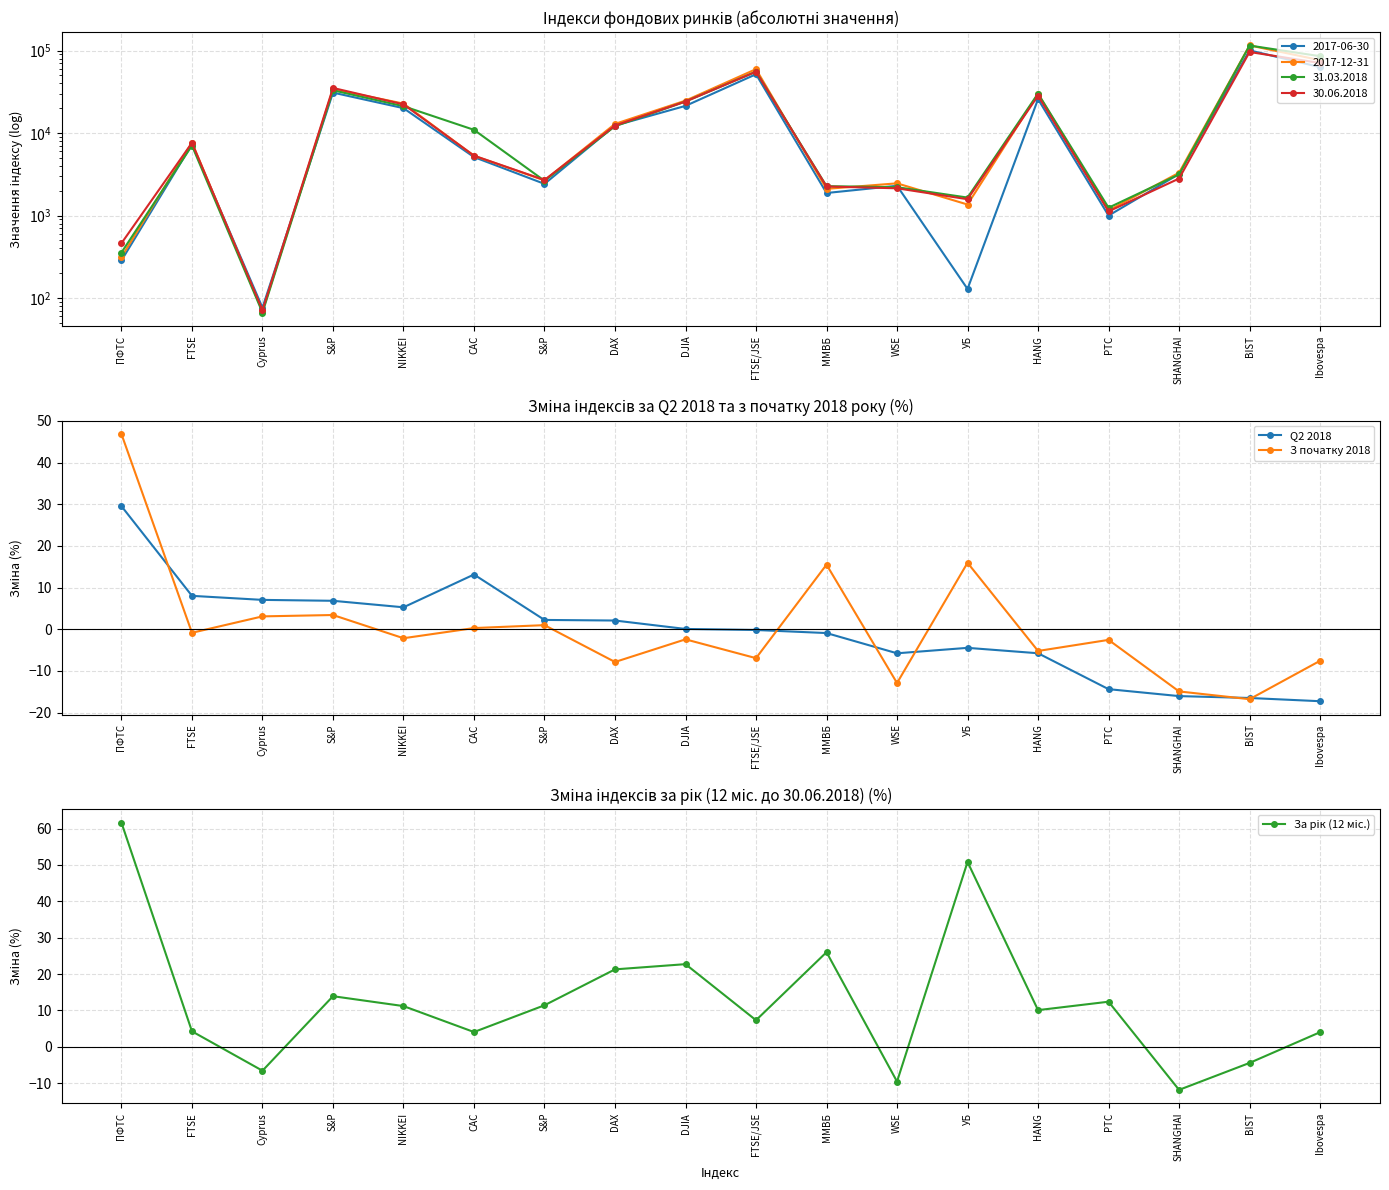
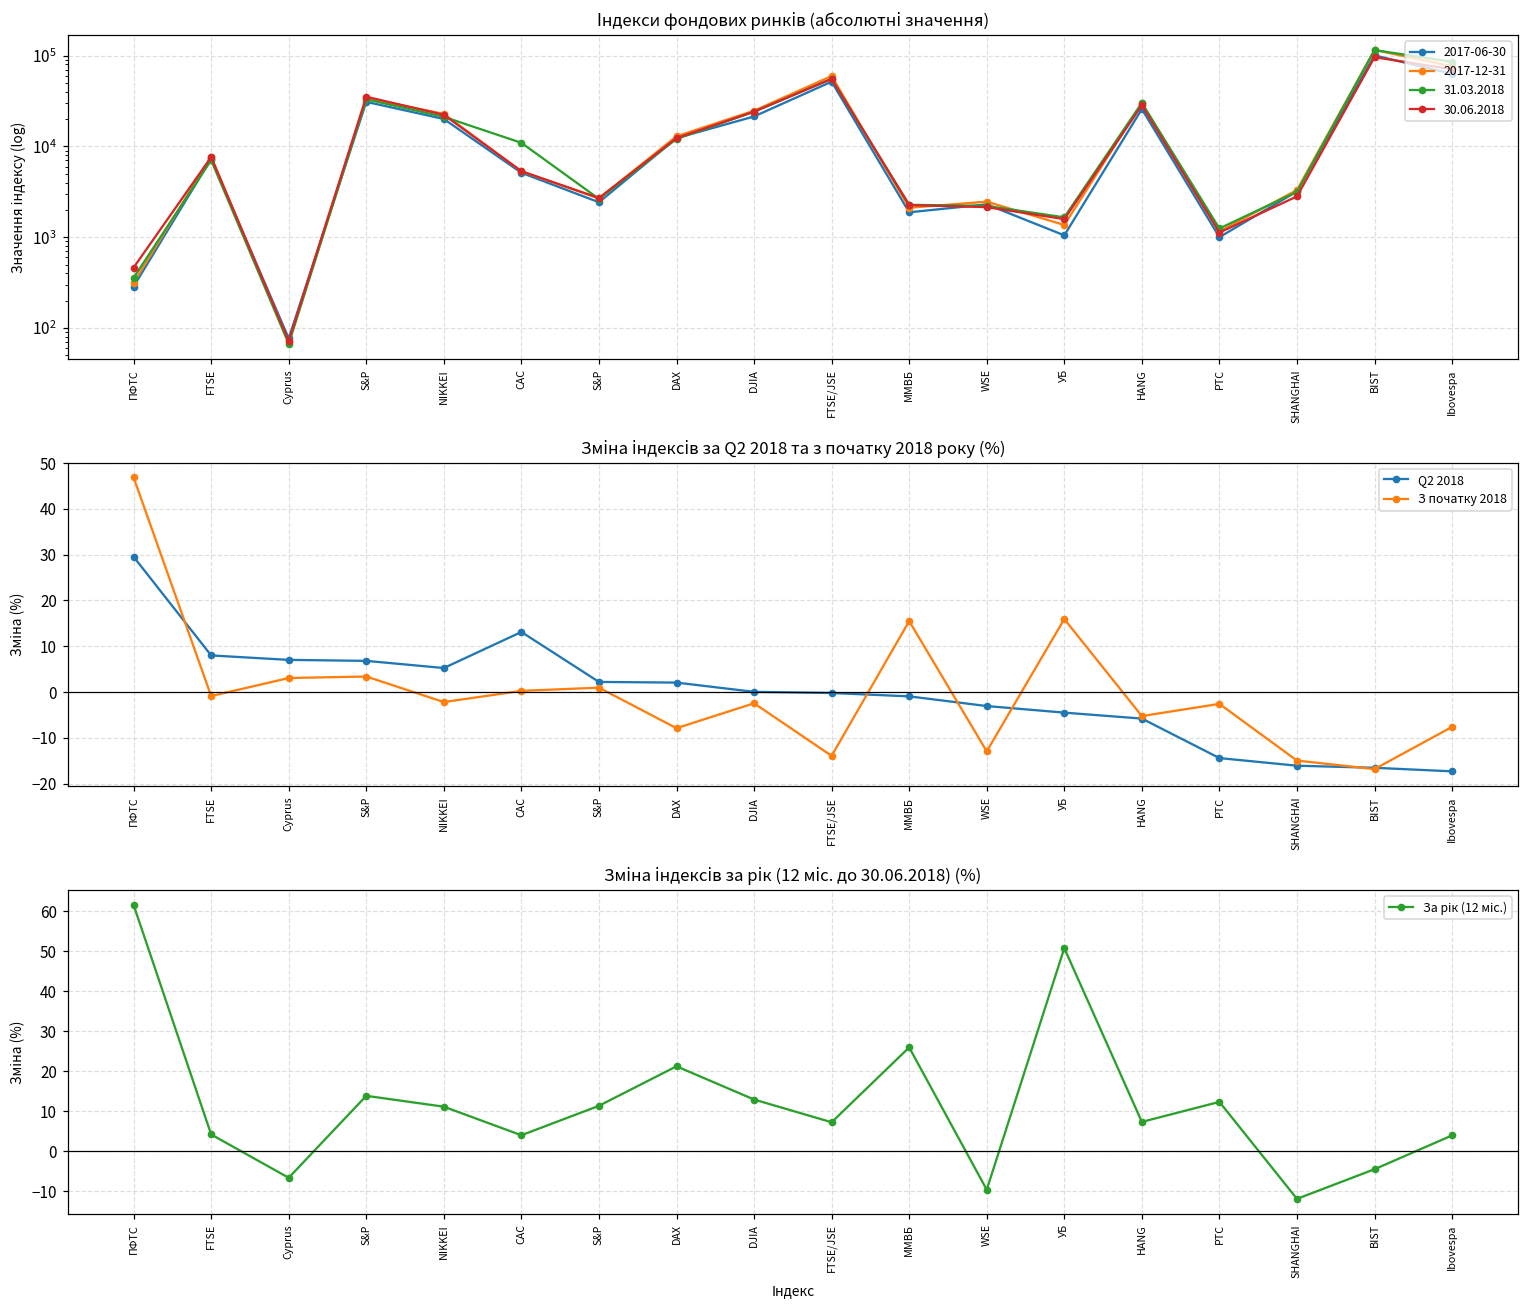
Індекси фондових ринків (абсолютні значення), 2017-06-30, УБ: 130 -> 1000
Зміна індексів за Q2 2018 та з початку 2018 року (%), З початку 2018, FTSE/JSE: -7 -> -14
Зміна індексів за Q2 2018 та з початку 2018 року (%), Q2 2018, WSE: -6 -> -3
Зміна індексів за рік (12 міс. до 30.06.2018) (%), DJIA: 23 -> 13
Зміна індексів за рік (12 міс. до 30.06.2018) (%), HANG: 10 -> 7
